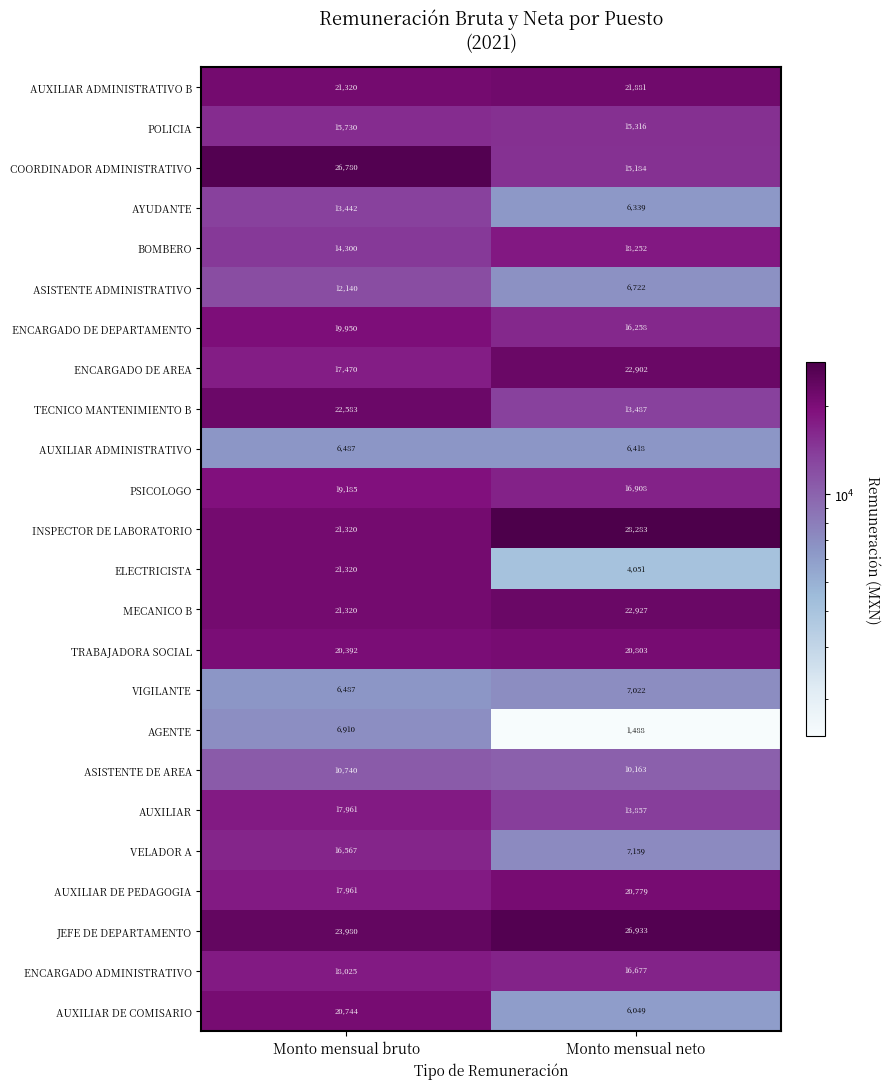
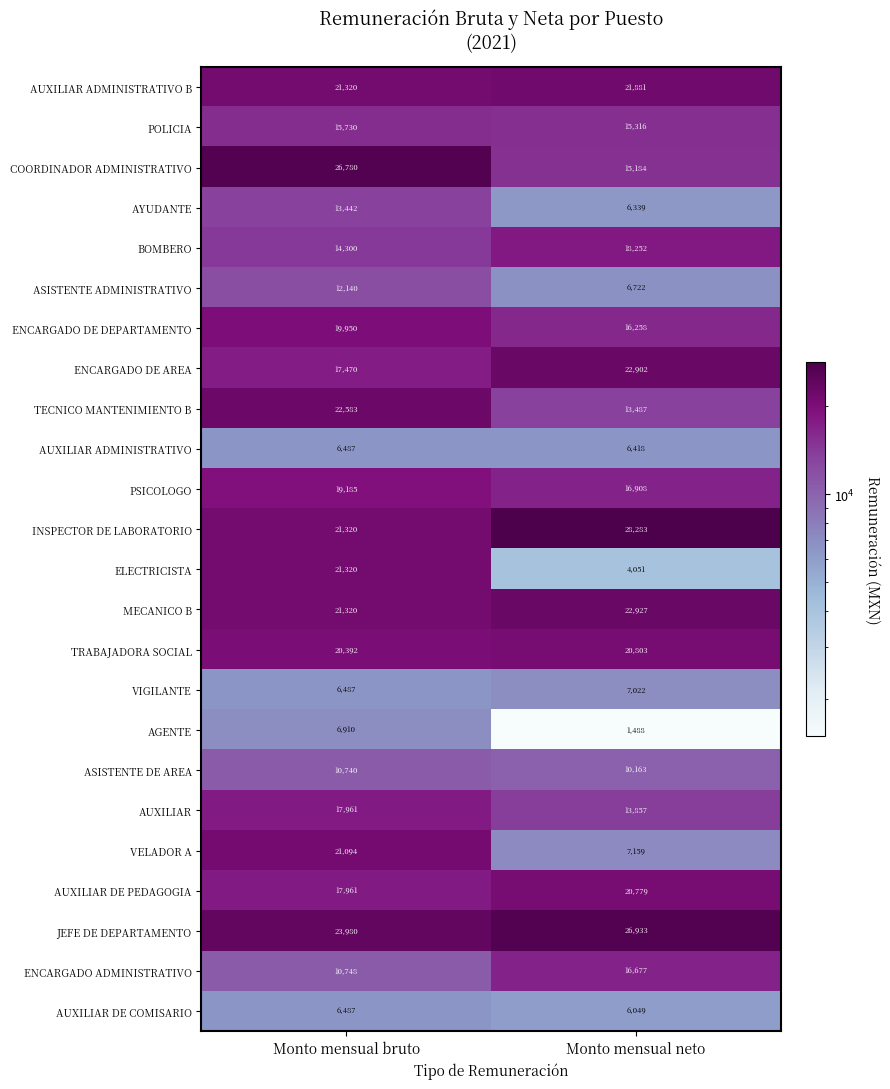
VELADOR A, Monto mensual bruto: 16,567 -> 21,094
ENCARGADO ADMINISTRATIVO, Monto mensual bruto: 18,025 -> 10,748
AUXILIAR DE COMISARIO, Monto mensual bruto: 20,744 -> 6,487
